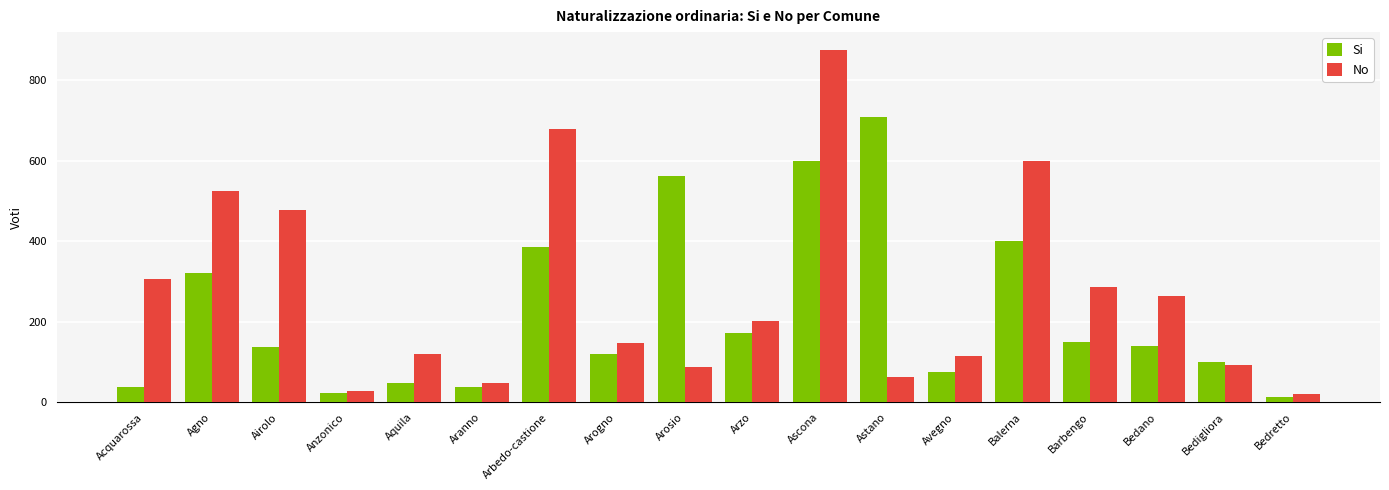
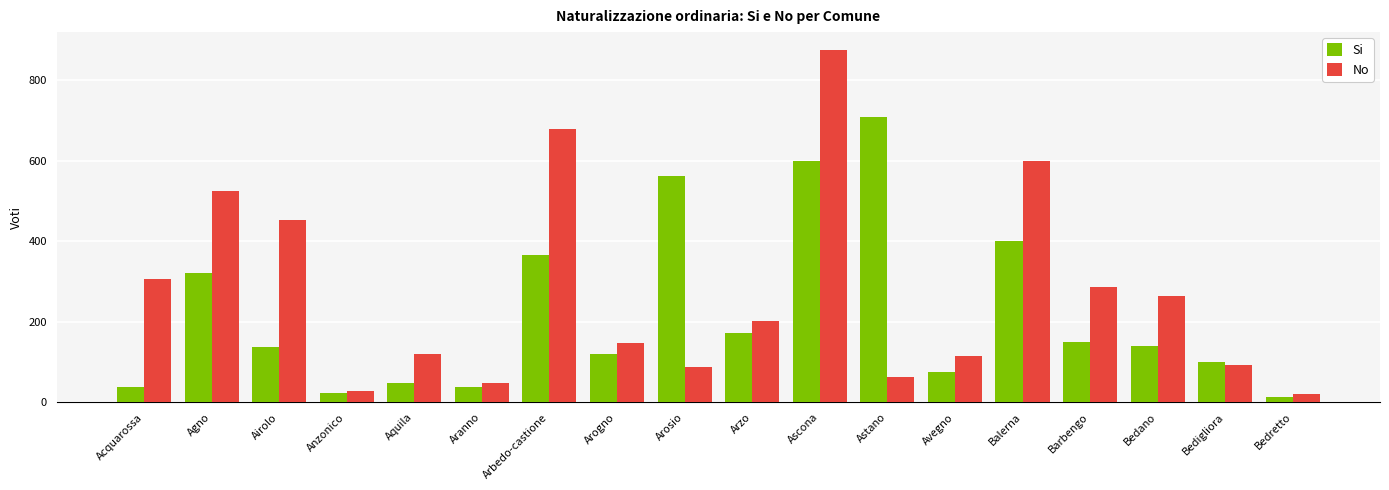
No, Airolo: 480 -> 450
Si, Arbedo-castione: 390 -> 370
